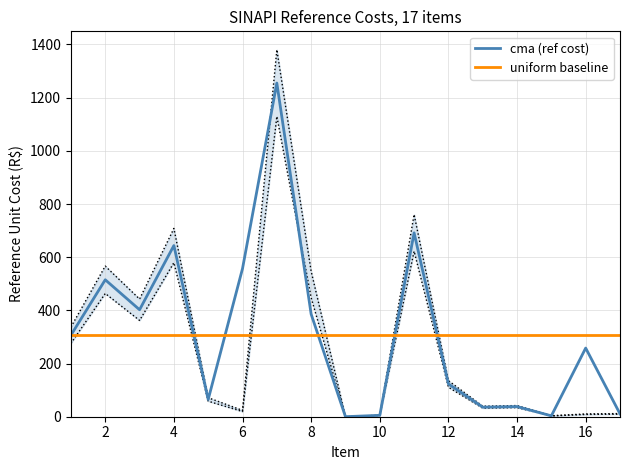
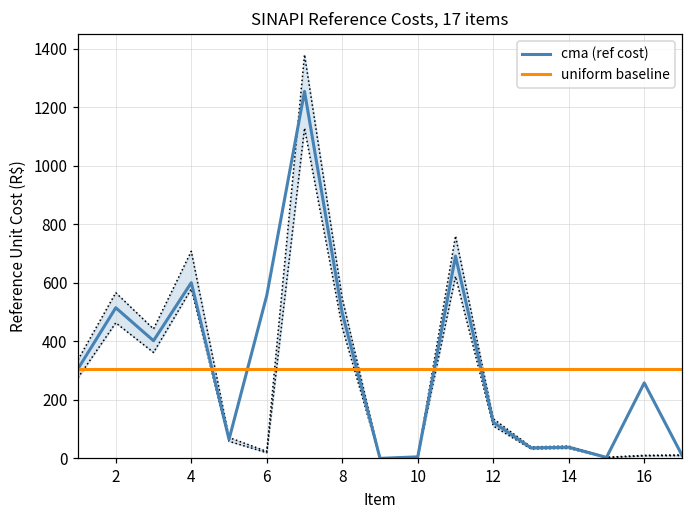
cma (ref cost), 4: 640 -> 600
cma (ref cost), 8: 390 -> 500
